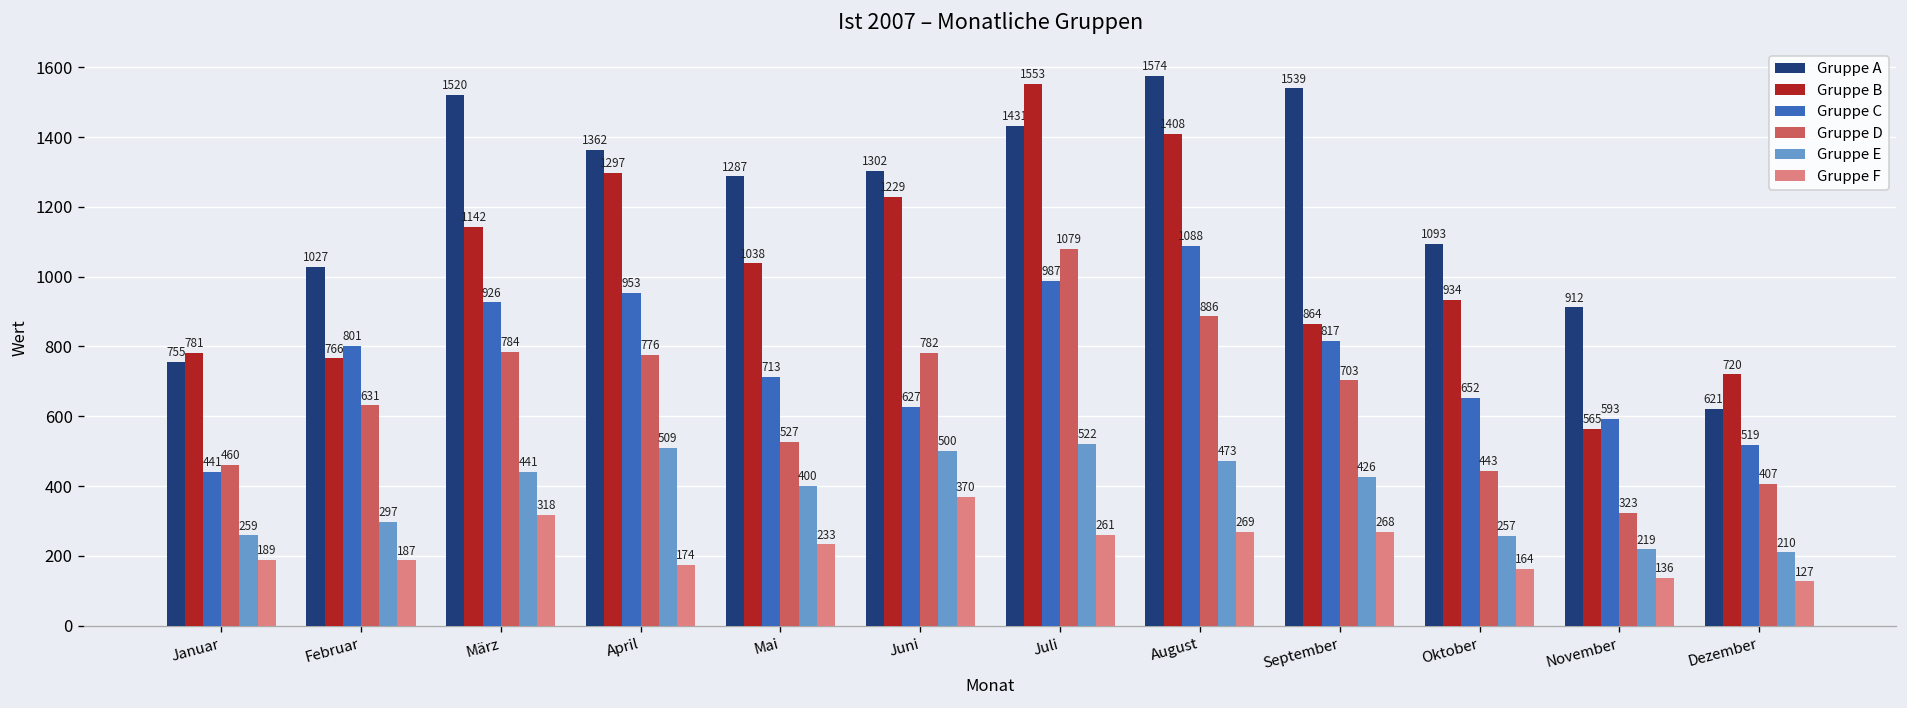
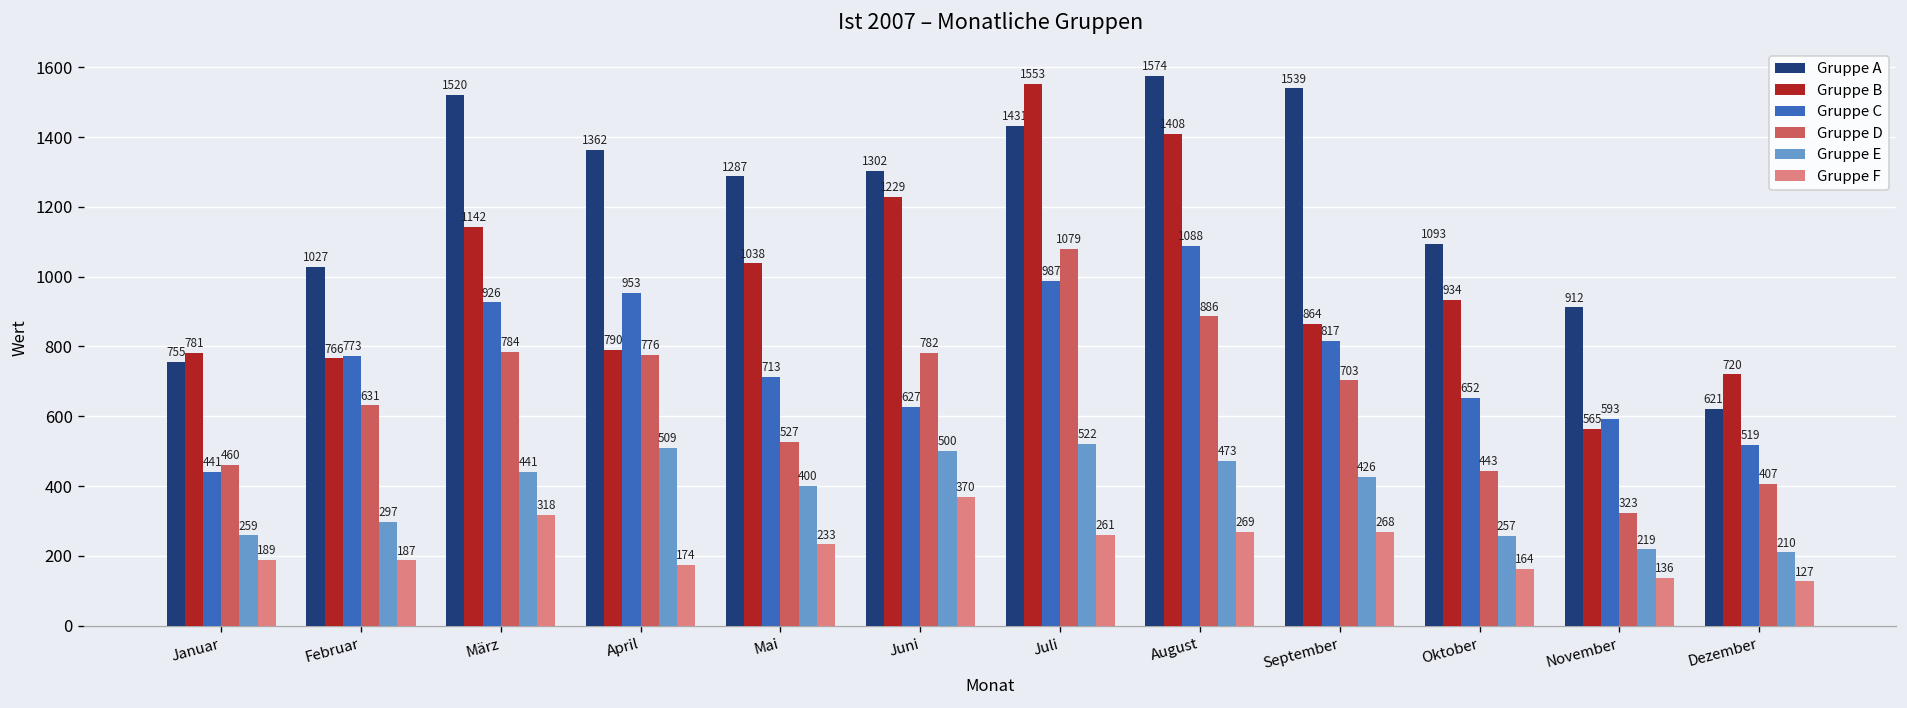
Gruppe C, Februar: 801 -> 773
Gruppe B, April: 1297 -> 790
